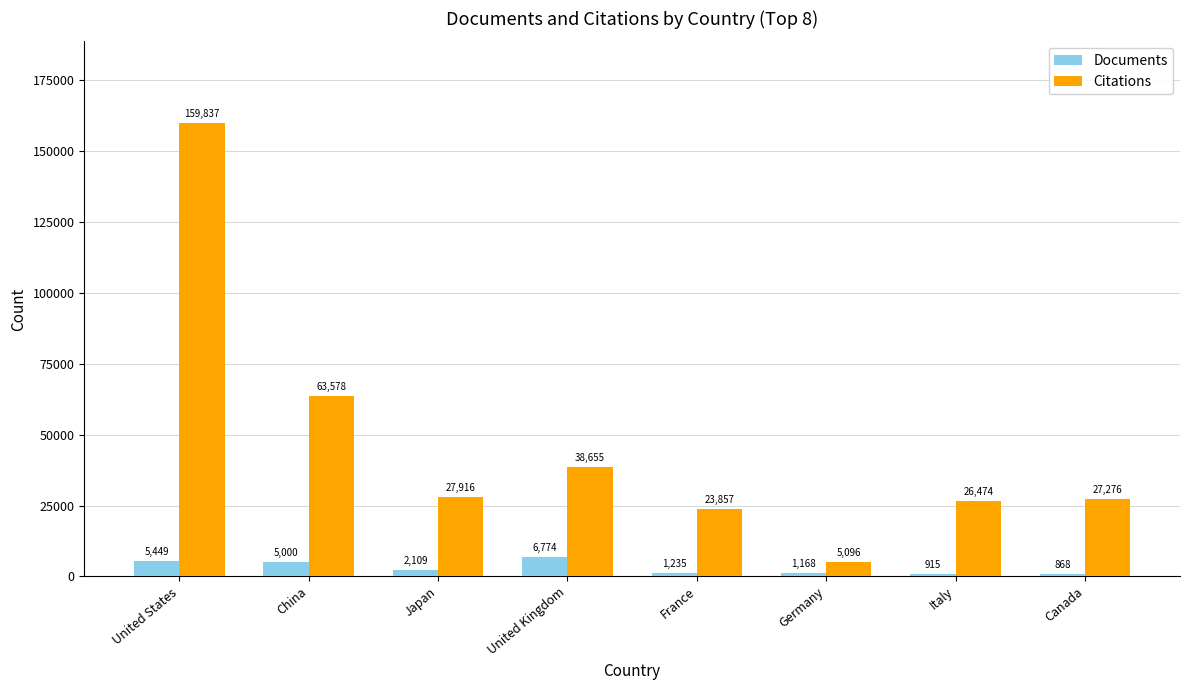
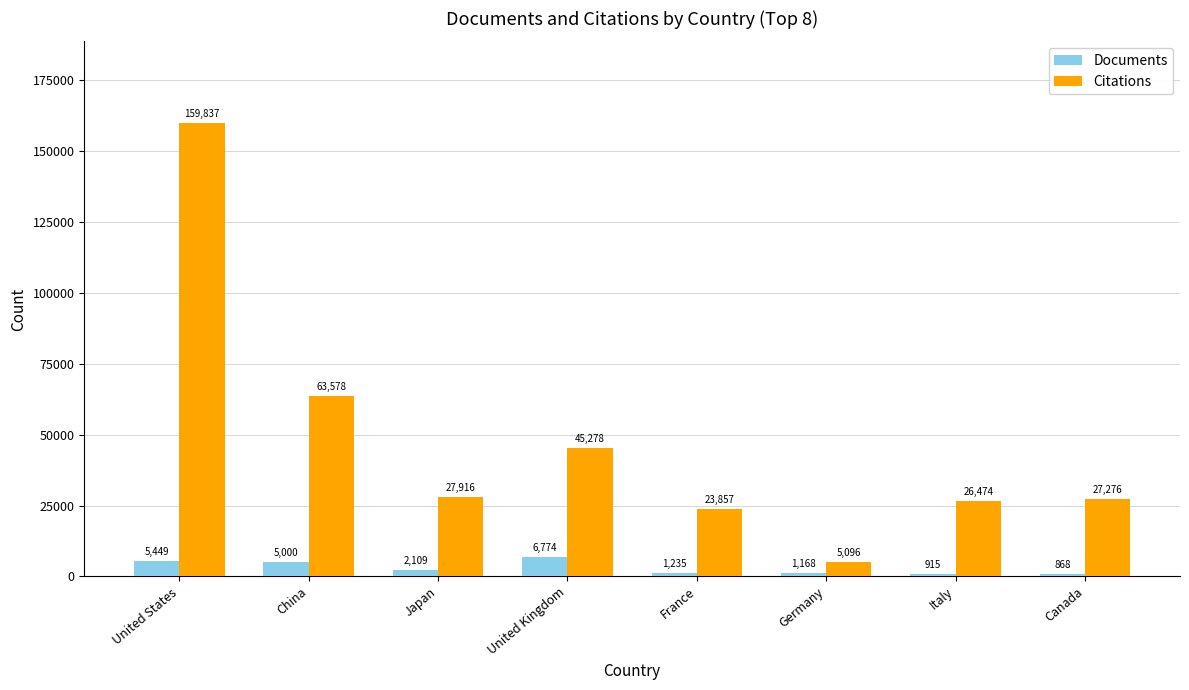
Citations, United Kingdom: 38,655 -> 45,278
